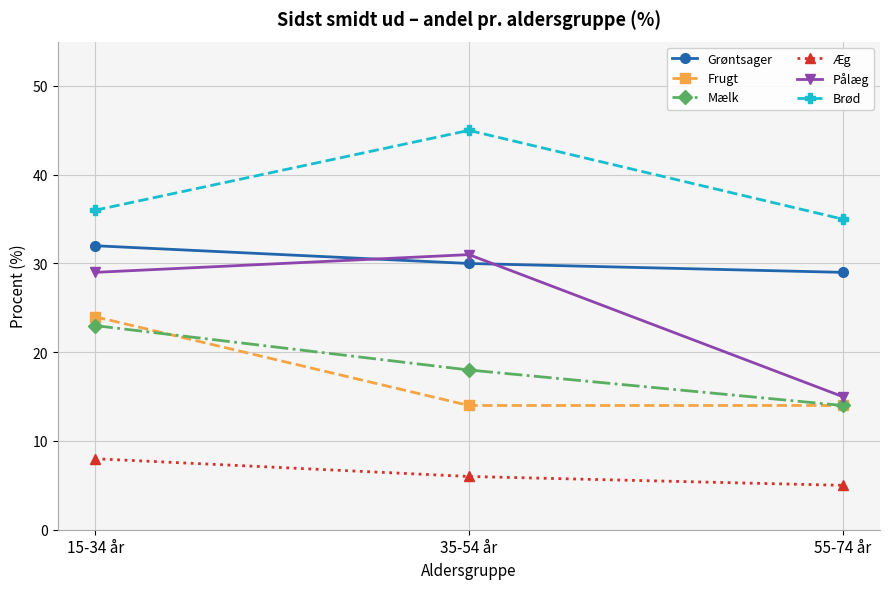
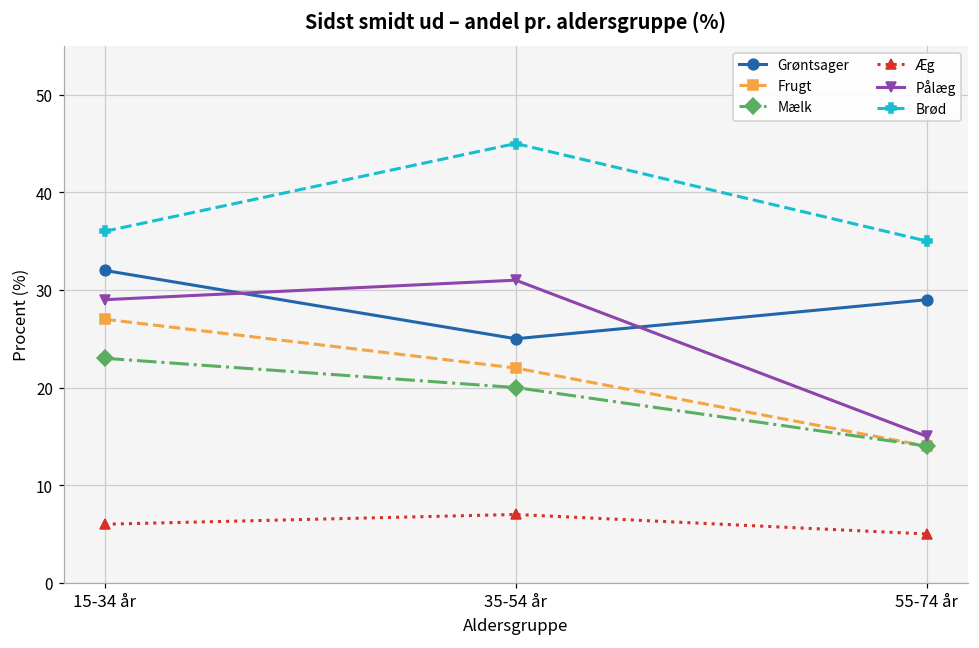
Frugt, 15-34 år: 24 -> 27
Æg, 15-34 år: 8 -> 6
Grøntsager, 35-54 år: 30 -> 25
Frugt, 35-54 år: 14 -> 22
Mælk, 35-54 år: 18 -> 20
Æg, 35-54 år: 6 -> 7
